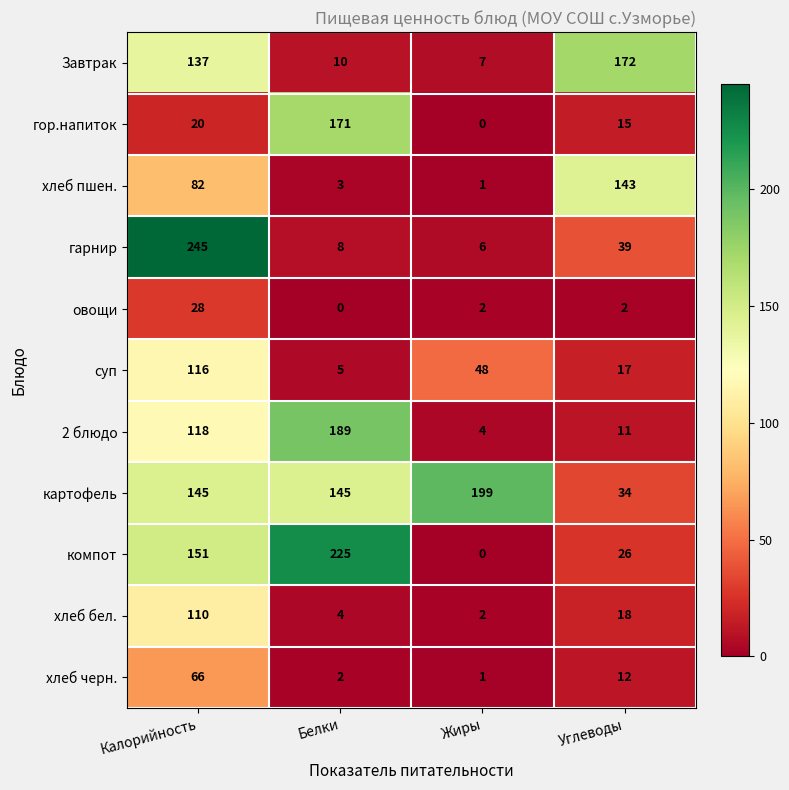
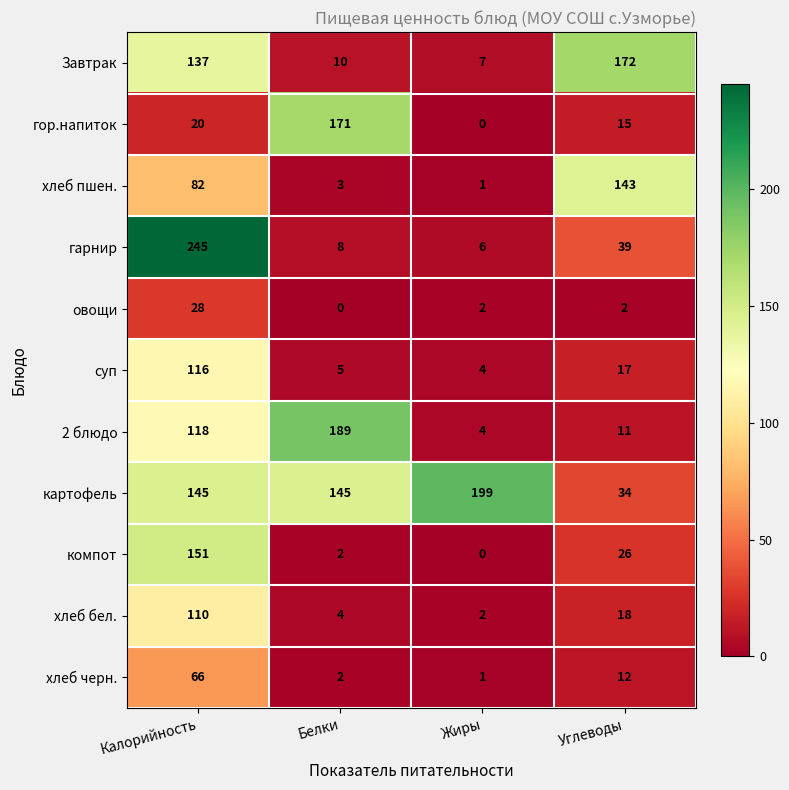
суп, Жиры: 48 -> 4
компот, Белки: 225 -> 2
